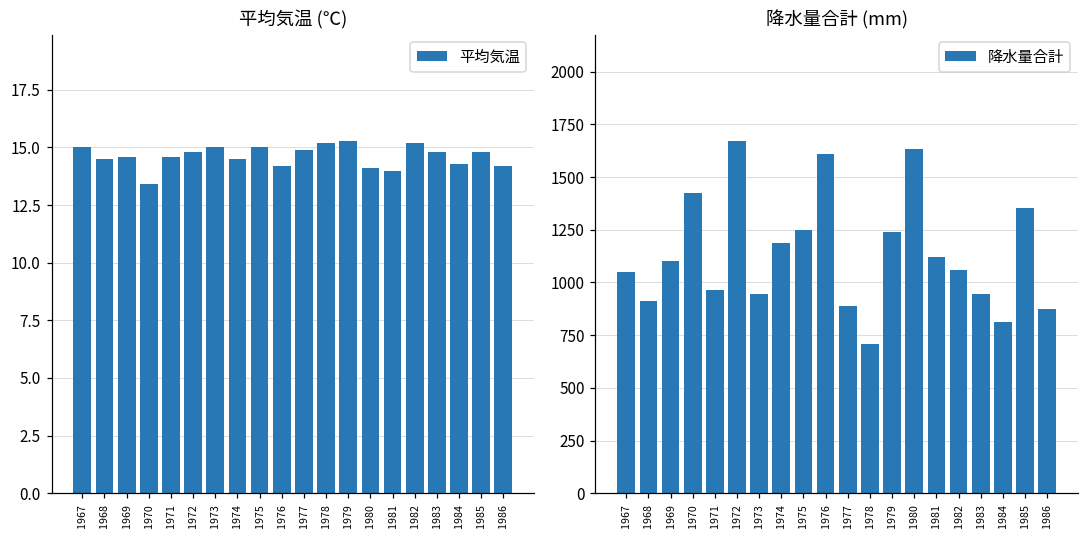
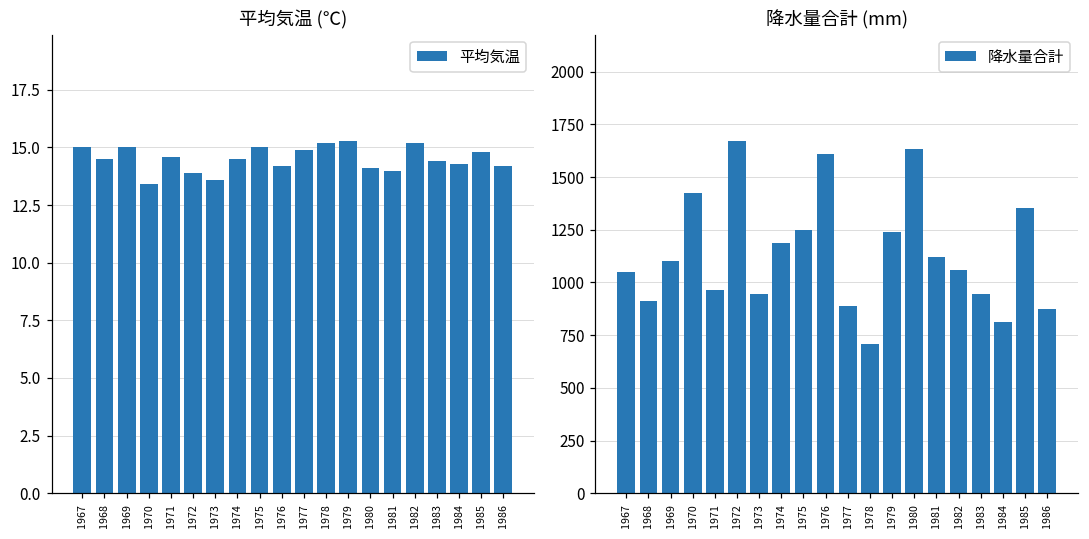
平均気温 (℃), 1969: 14.6 -> 15.0
平均気温 (℃), 1972: 14.8 -> 13.9
平均気温 (℃), 1973: 15.0 -> 13.6
平均気温 (℃), 1983: 14.8 -> 14.4
